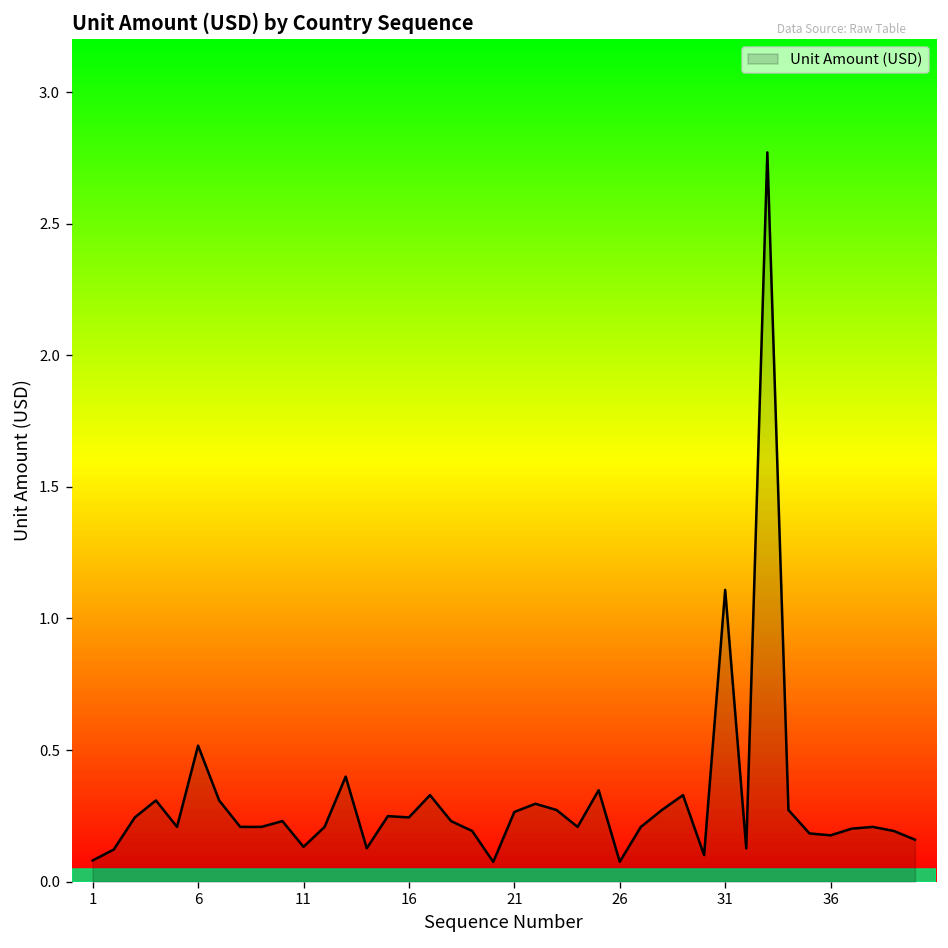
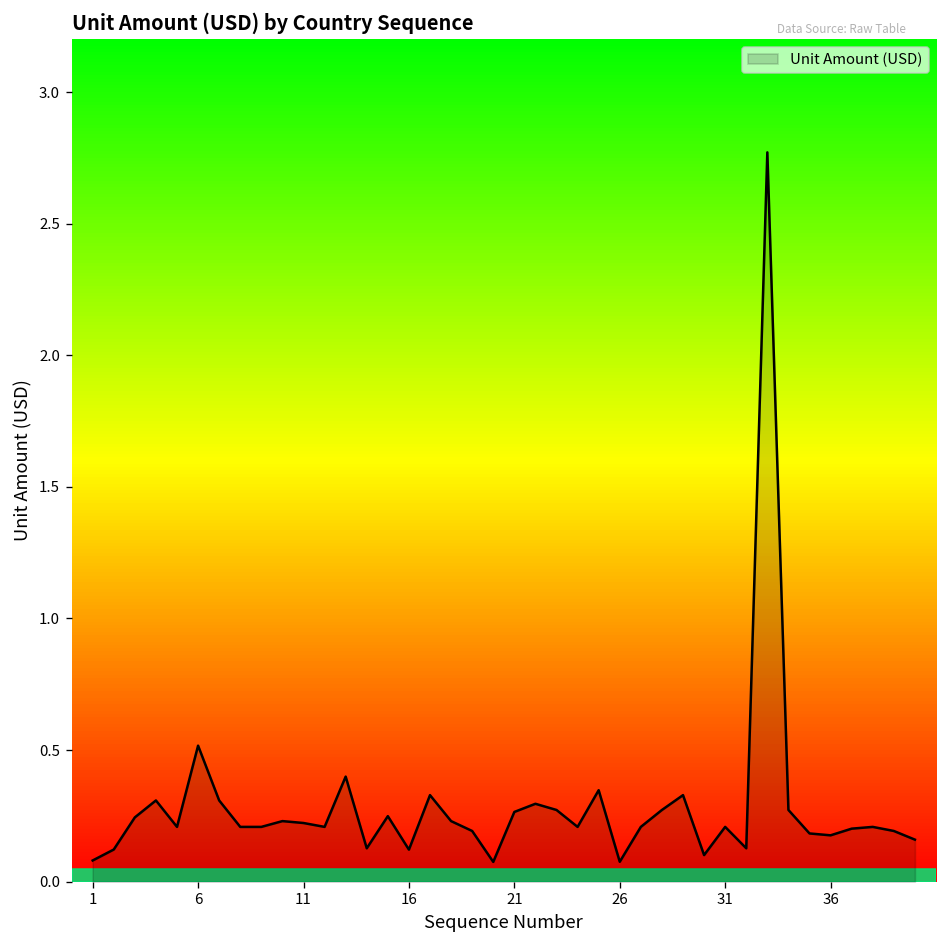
11: 0.13 -> 0.22
16: 0.24 -> 0.12
31: 1.11 -> 0.21
